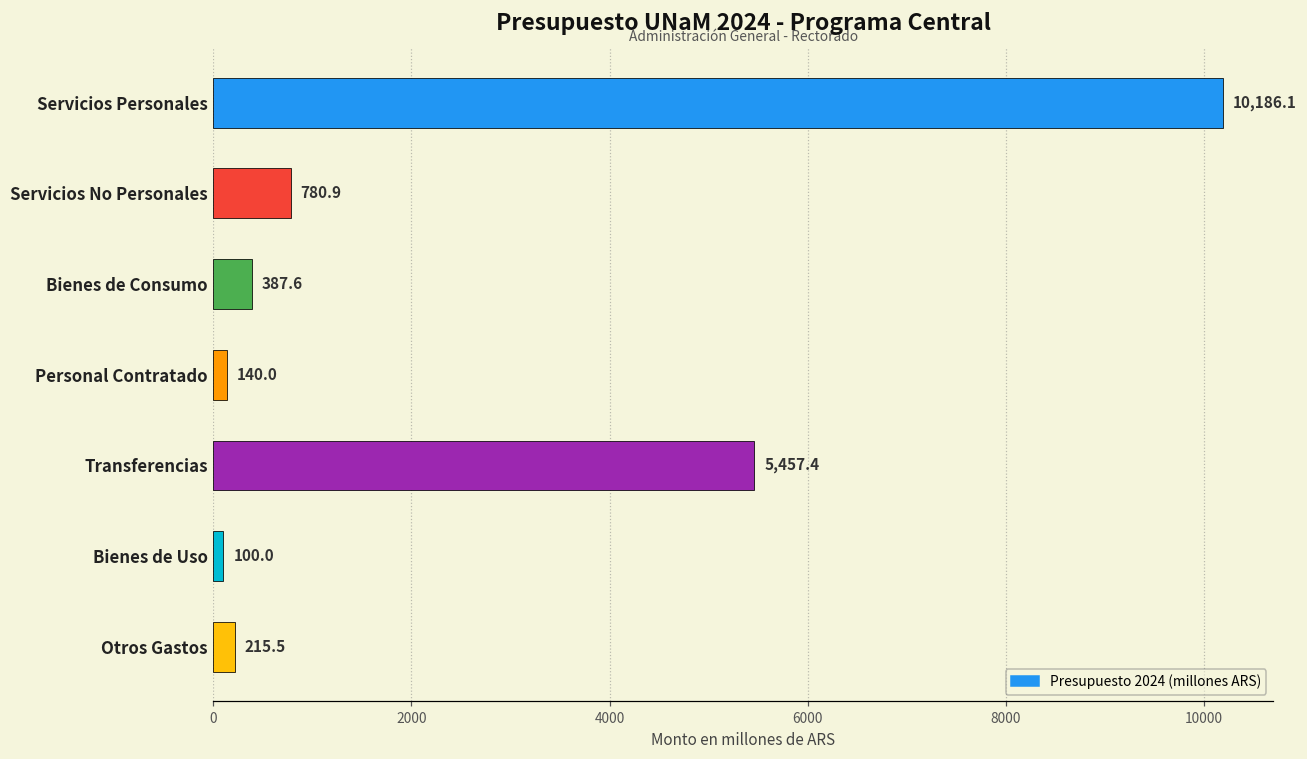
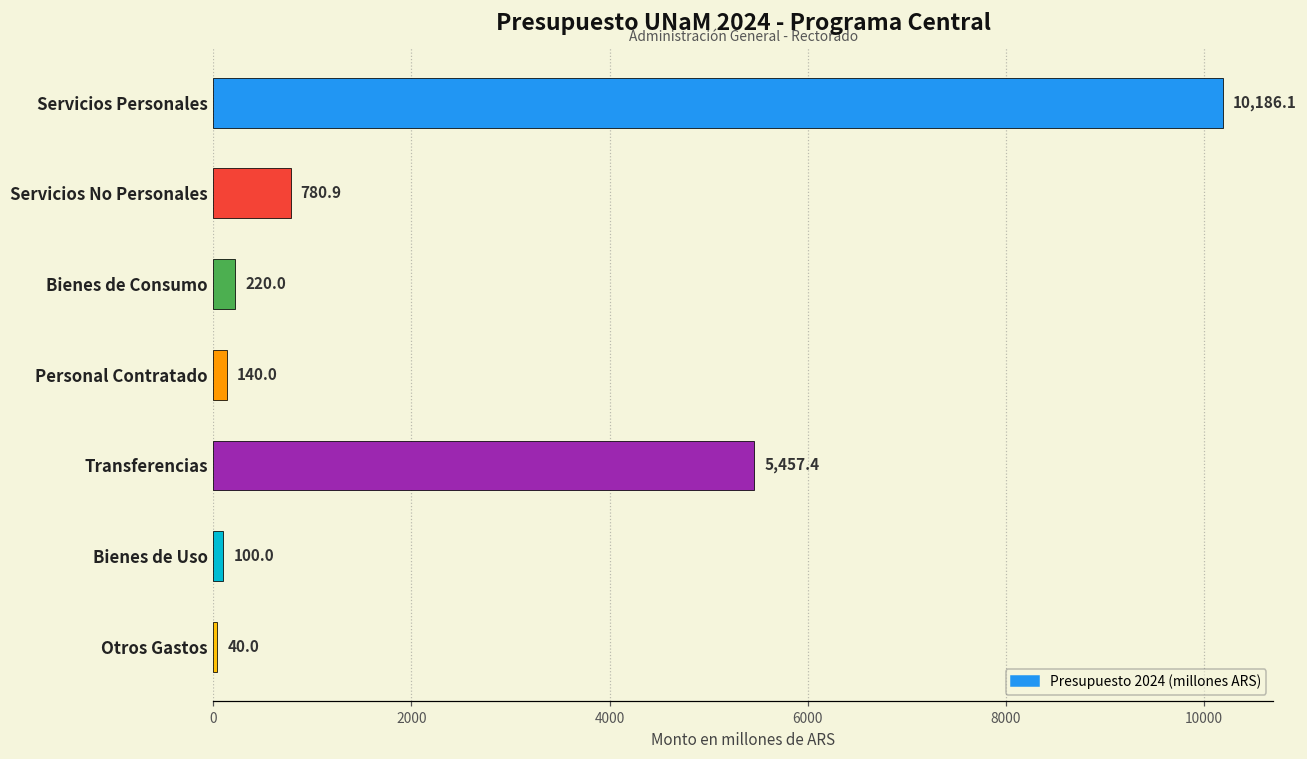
Bienes de Consumo: 387.6 -> 220.0
Otros Gastos: 215.5 -> 40.0
